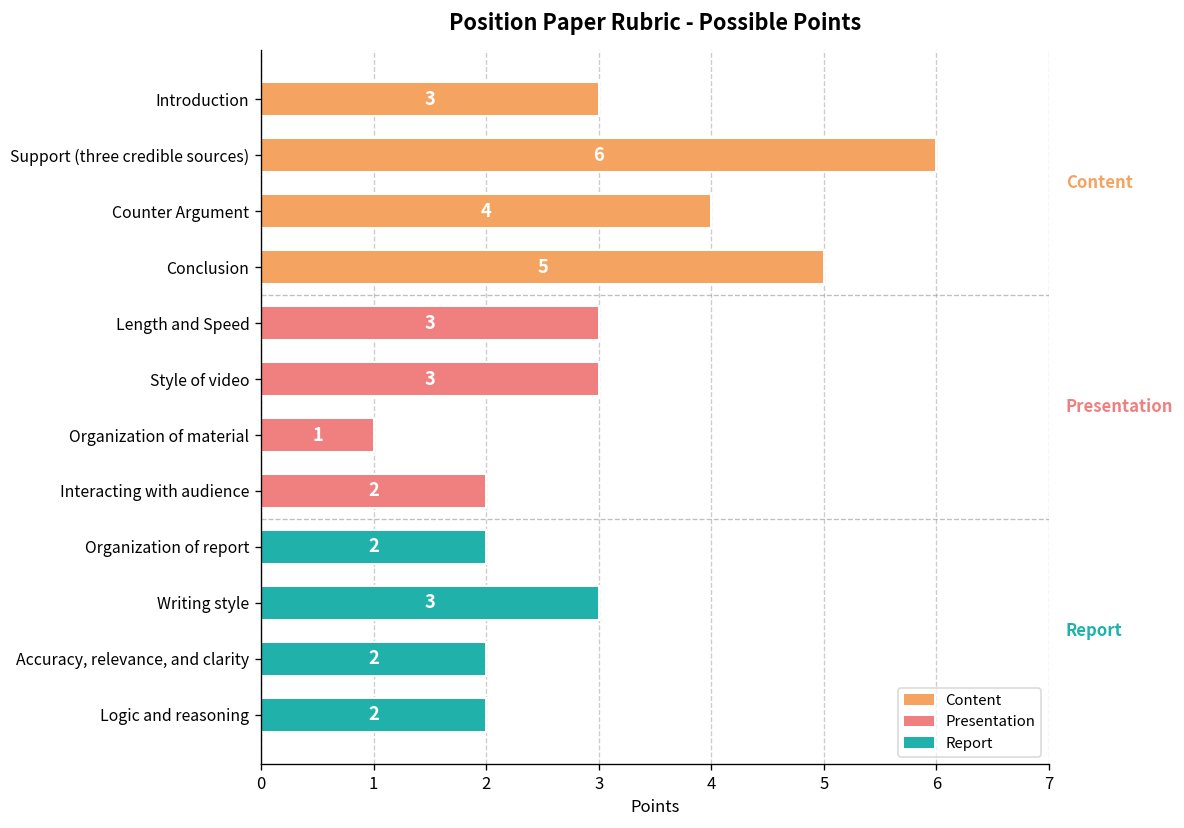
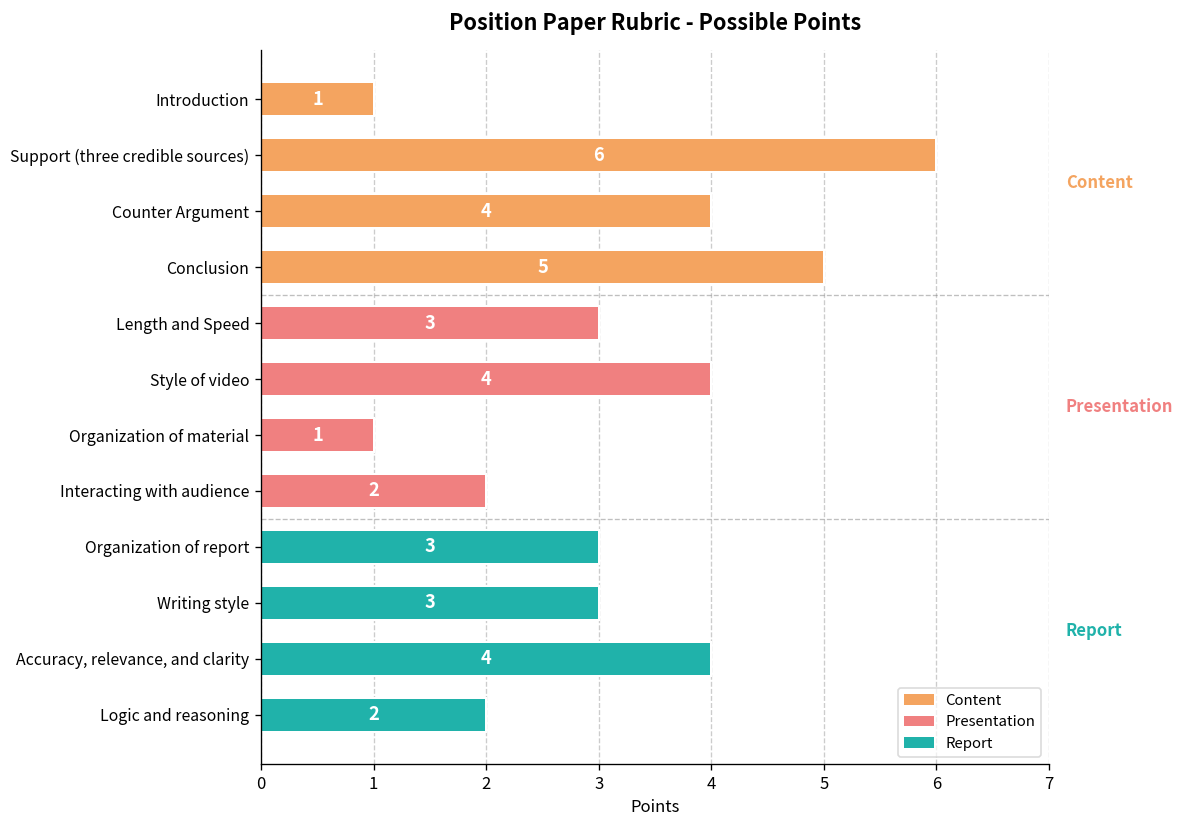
Introduction: 3 -> 1
Style of video: 3 -> 4
Organization of report: 2 -> 3
Accuracy, relevance, and clarity: 2 -> 4
